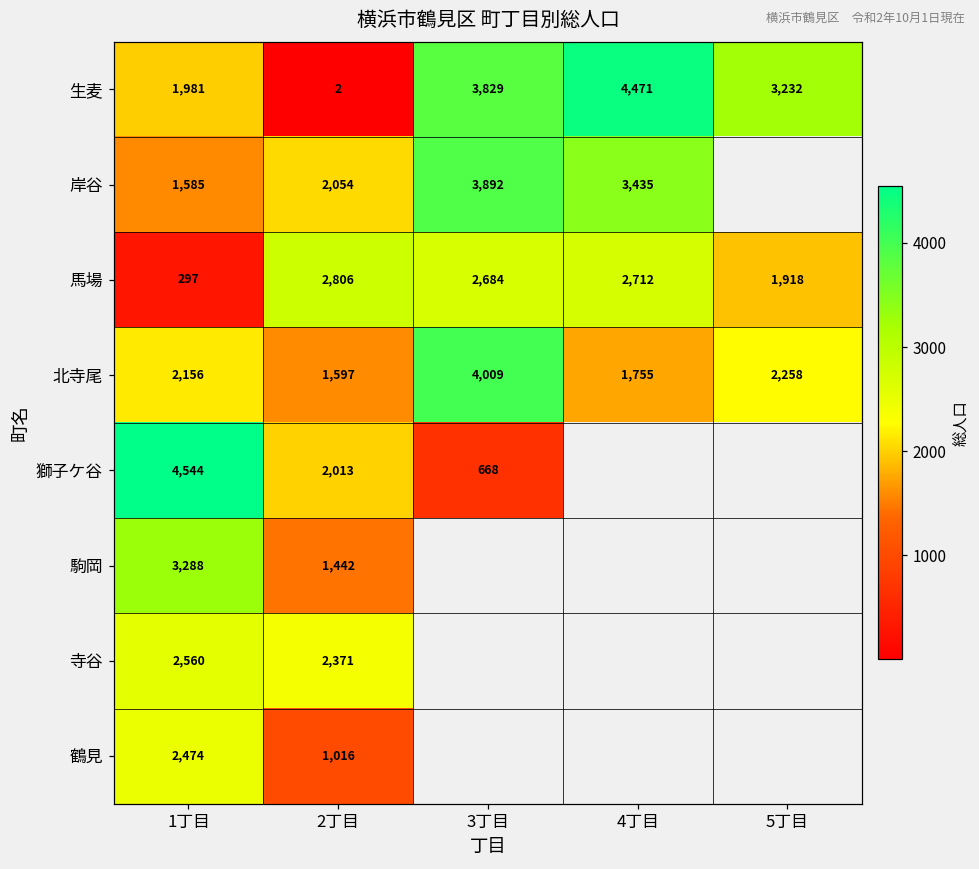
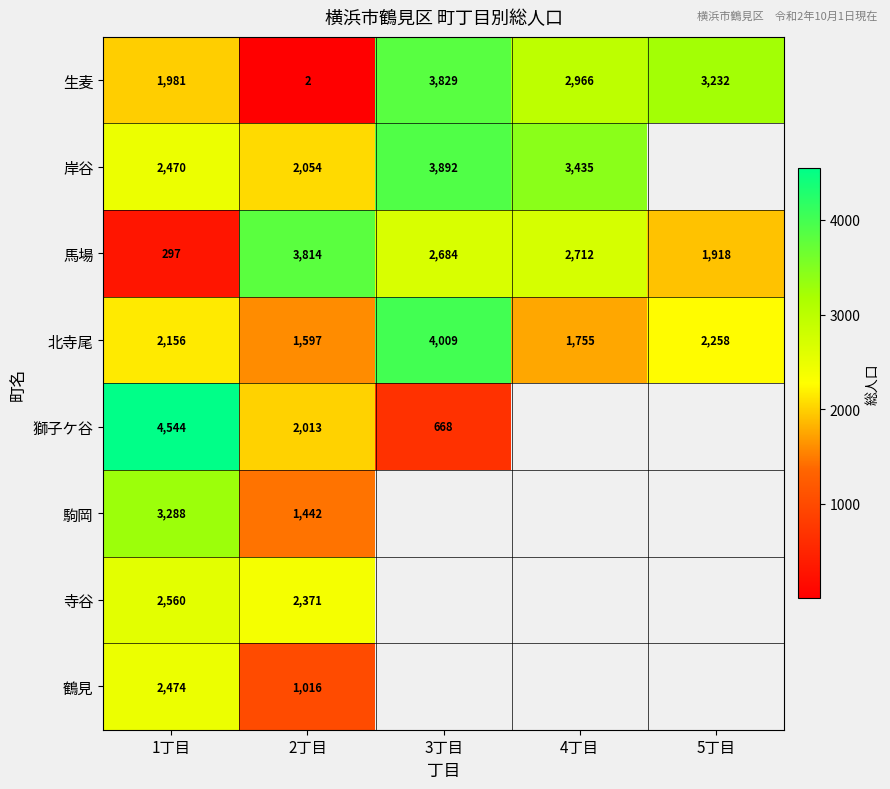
生麦, 4丁目: 4,471 -> 2,966
岸谷, 1丁目: 1,585 -> 2,470
馬場, 2丁目: 2,806 -> 3,814
